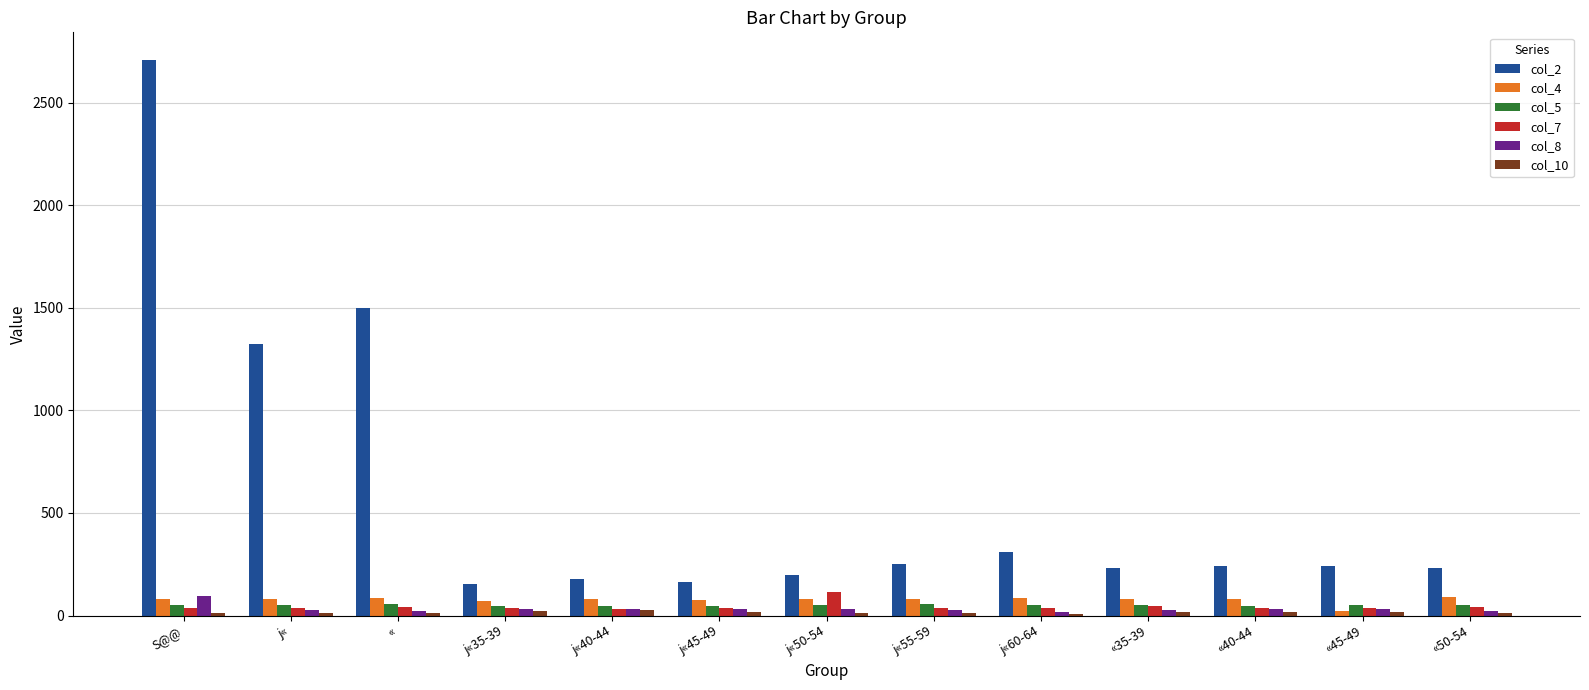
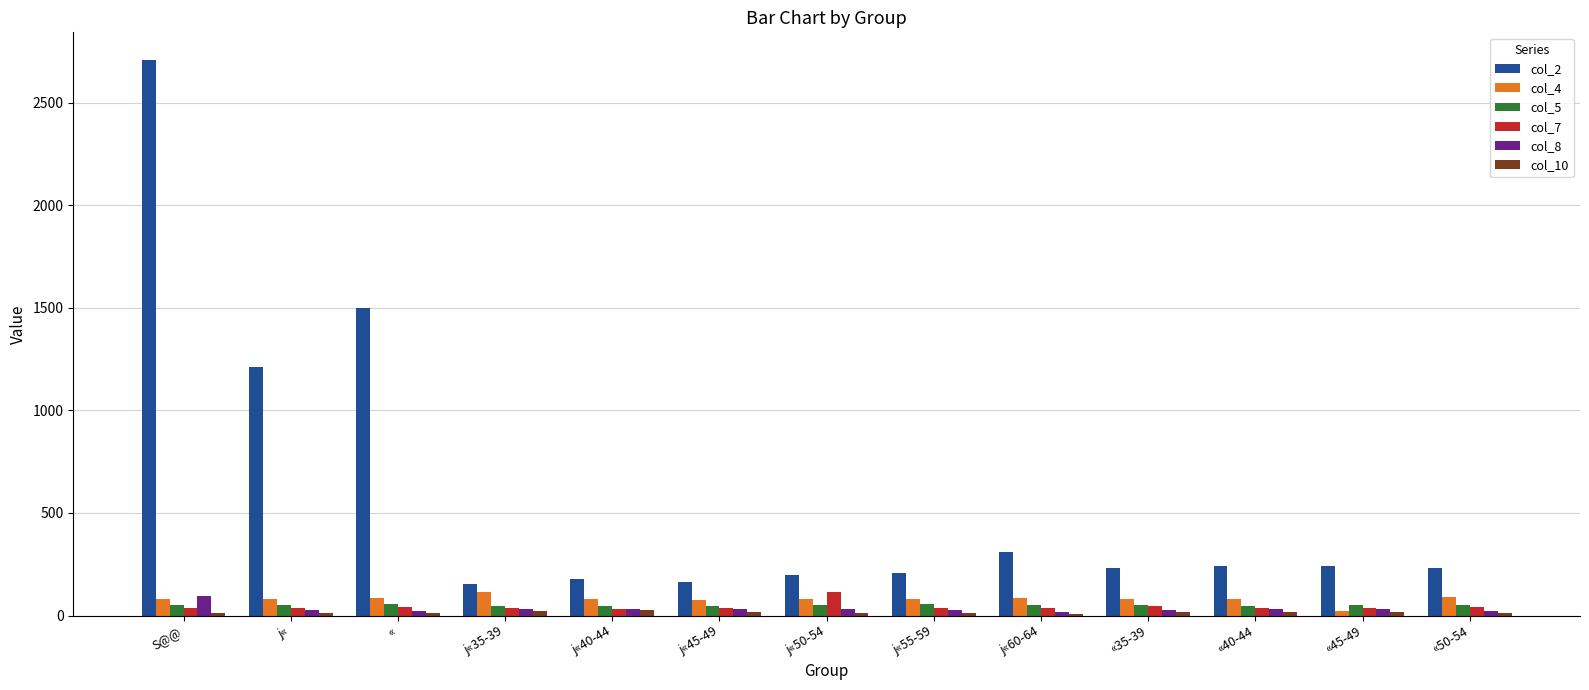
col_2, j«: 1330 -> 1210
col_4, j«35-39: 70 -> 110
col_2, j«55-59: 250 -> 210
